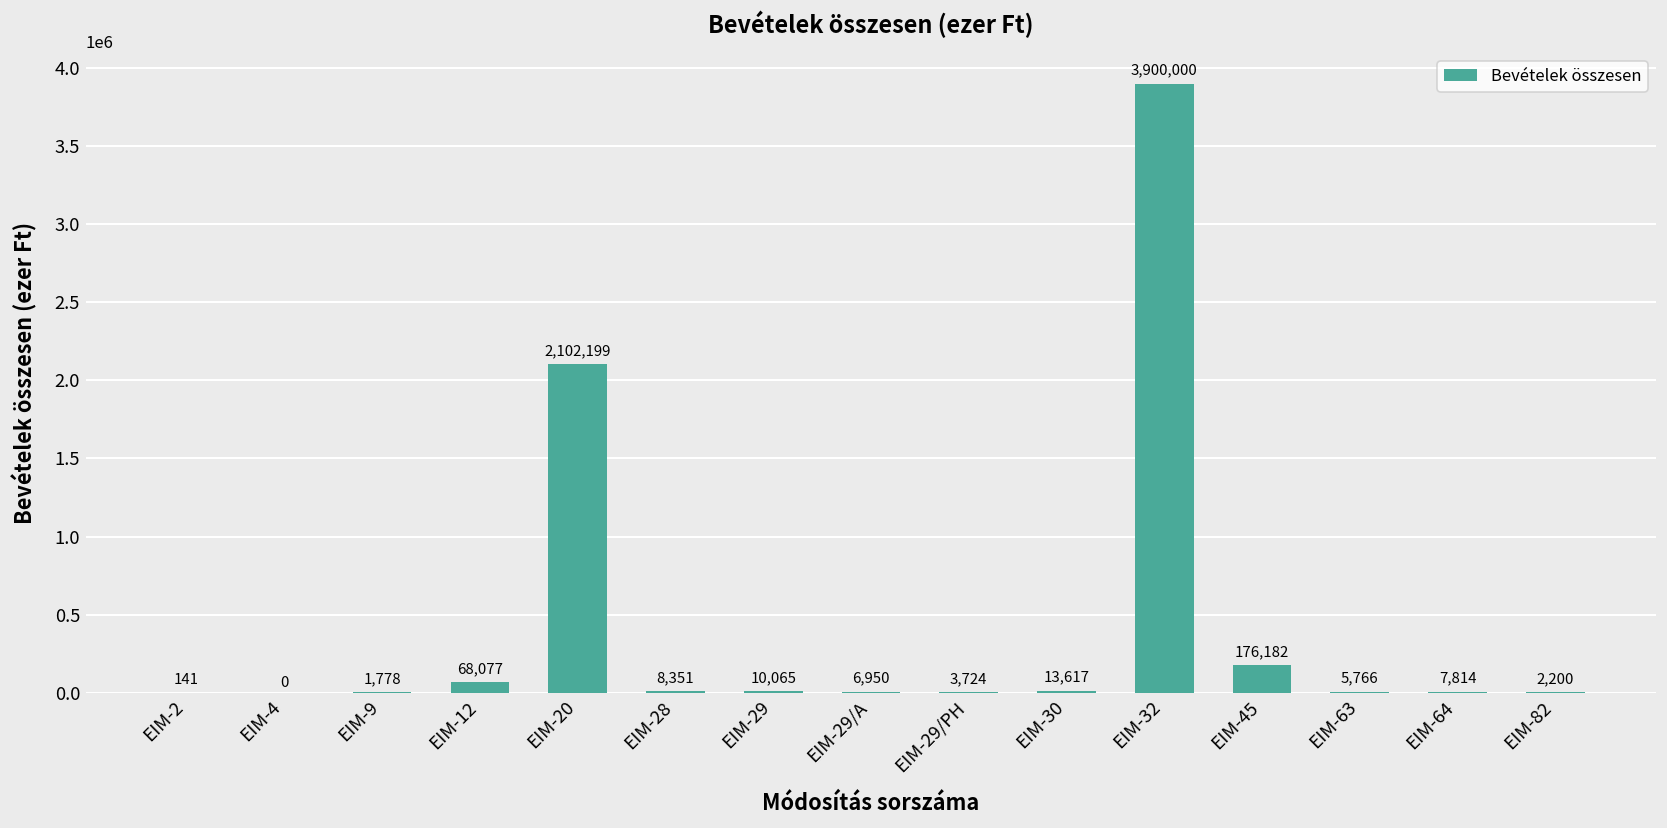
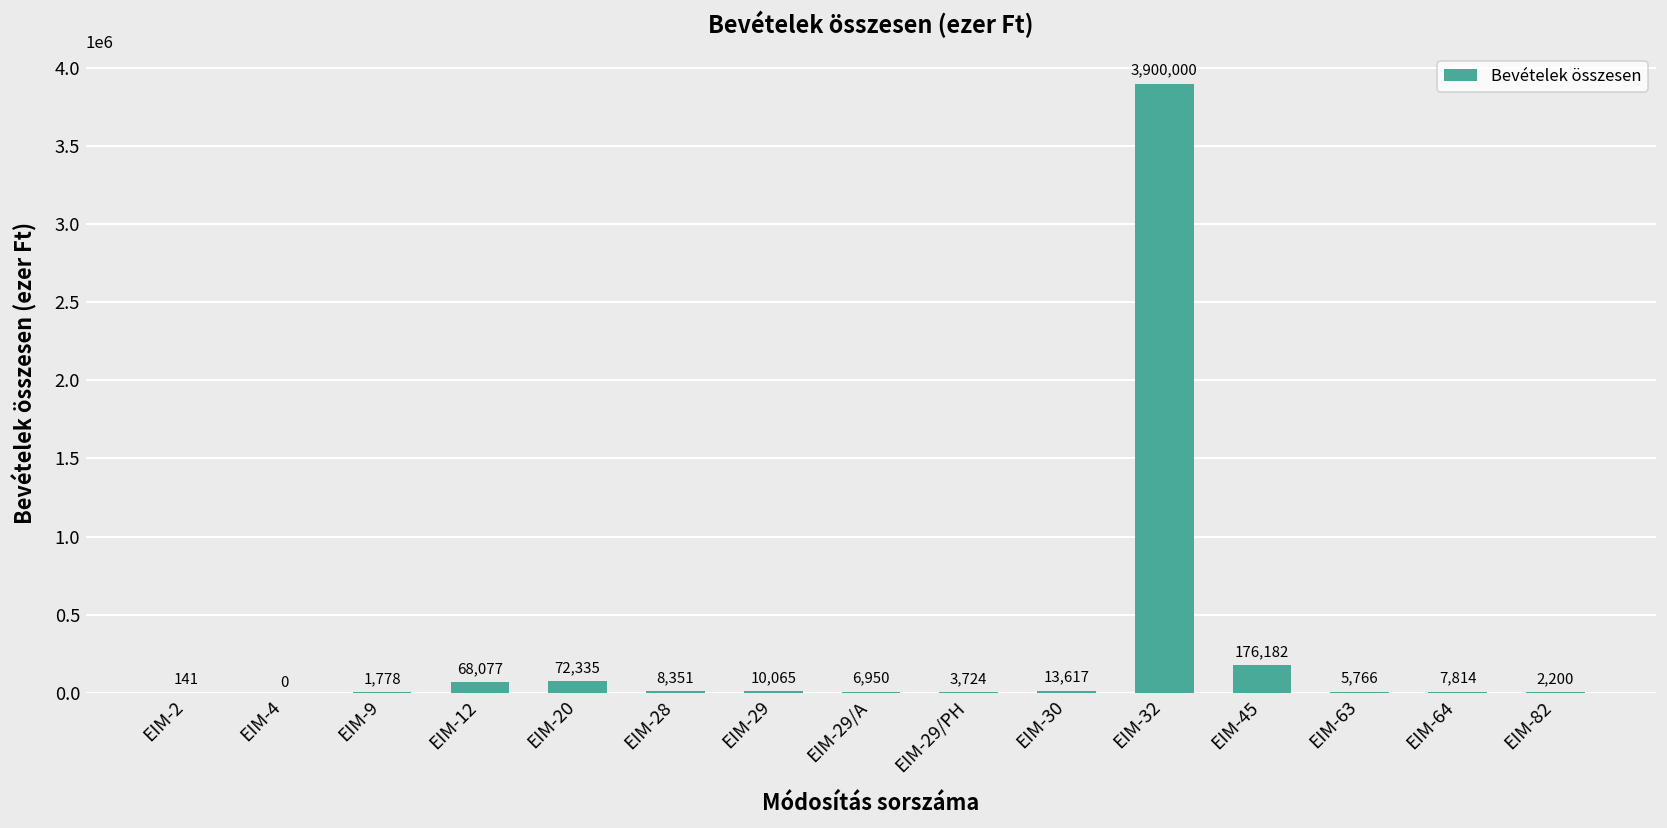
EIM-20: 2,102,199 -> 72,335
